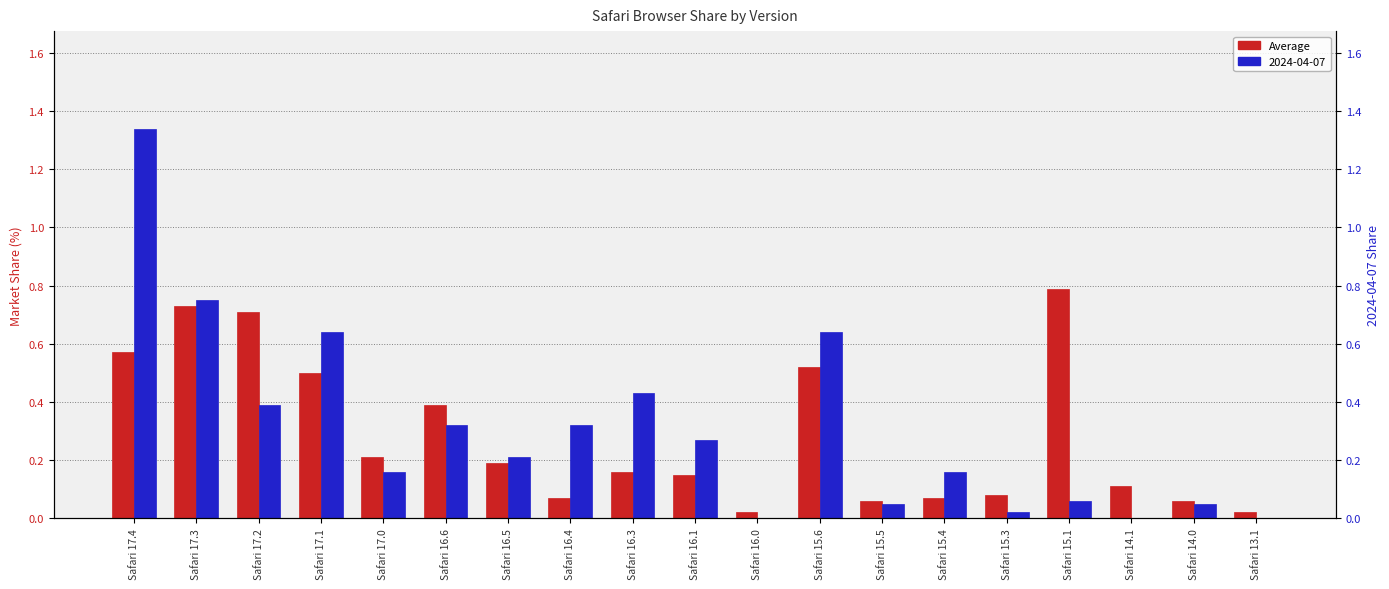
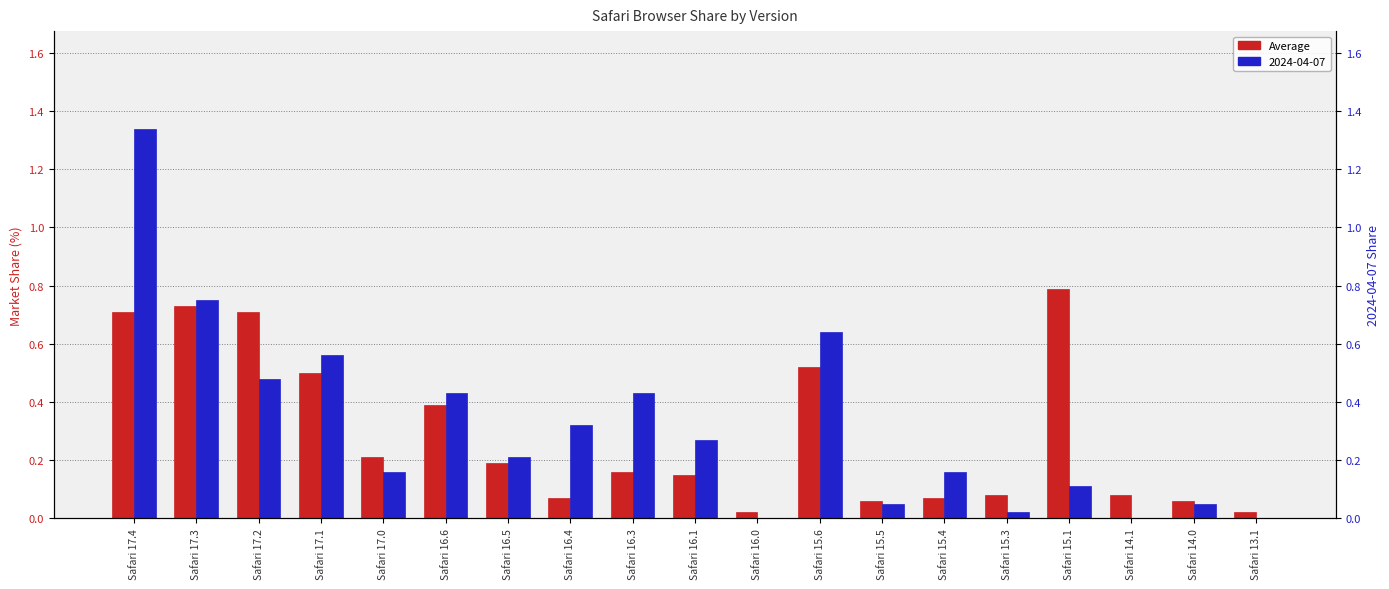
Average, Safari 17.4: 0.57 -> 0.71
2024-04-07, Safari 17.2: 0.39 -> 0.48
2024-04-07, Safari 17.1: 0.64 -> 0.56
2024-04-07, Safari 16.6: 0.32 -> 0.43
2024-04-07, Safari 15.1: 0.06 -> 0.11
Average, Safari 14.1: 0.11 -> 0.08
